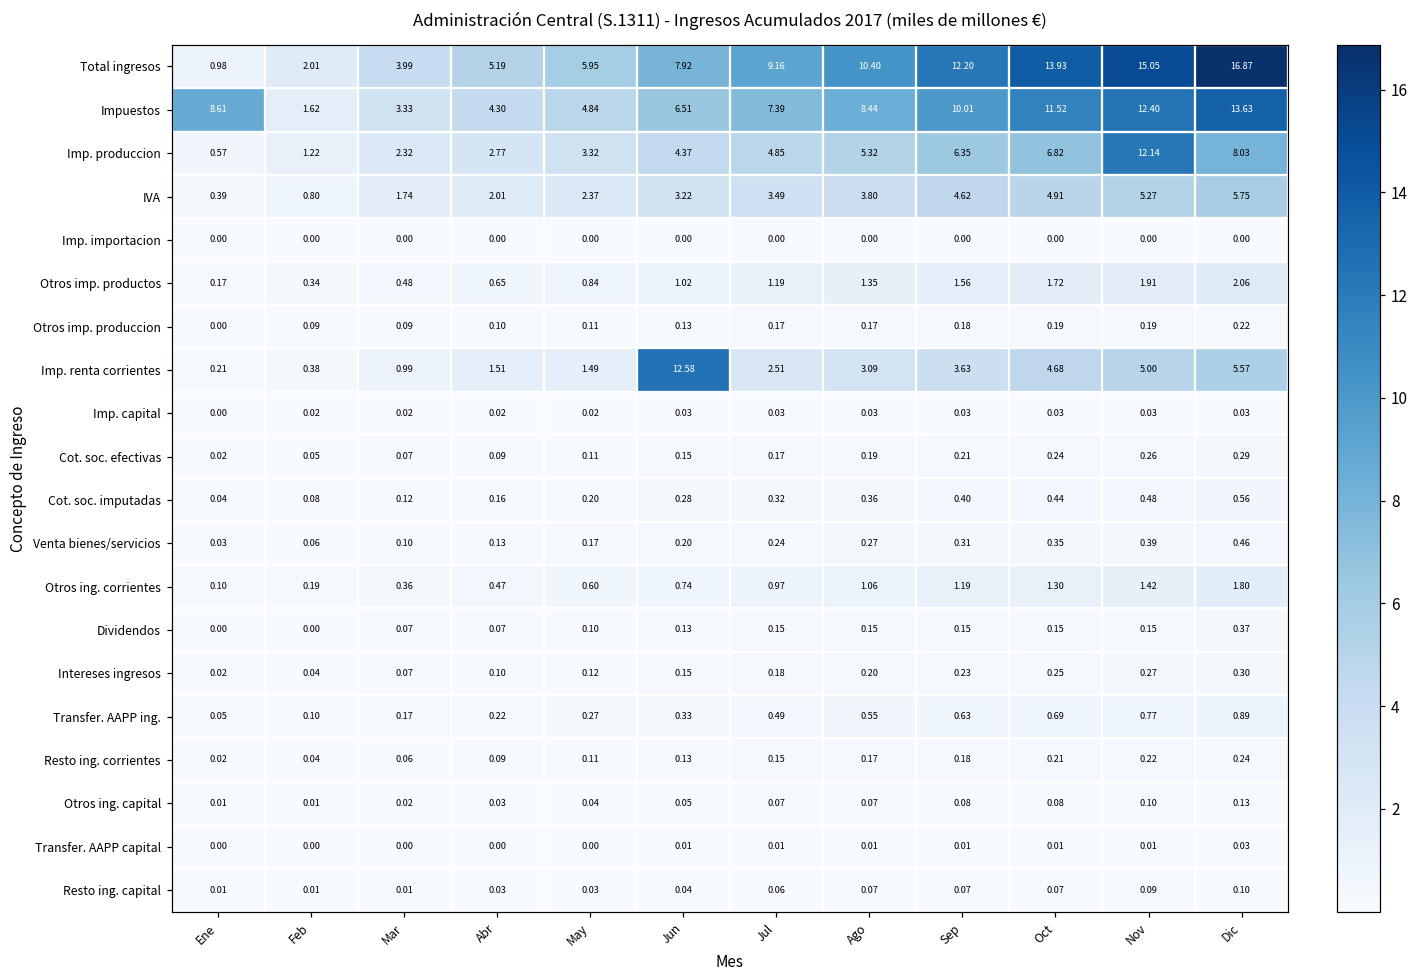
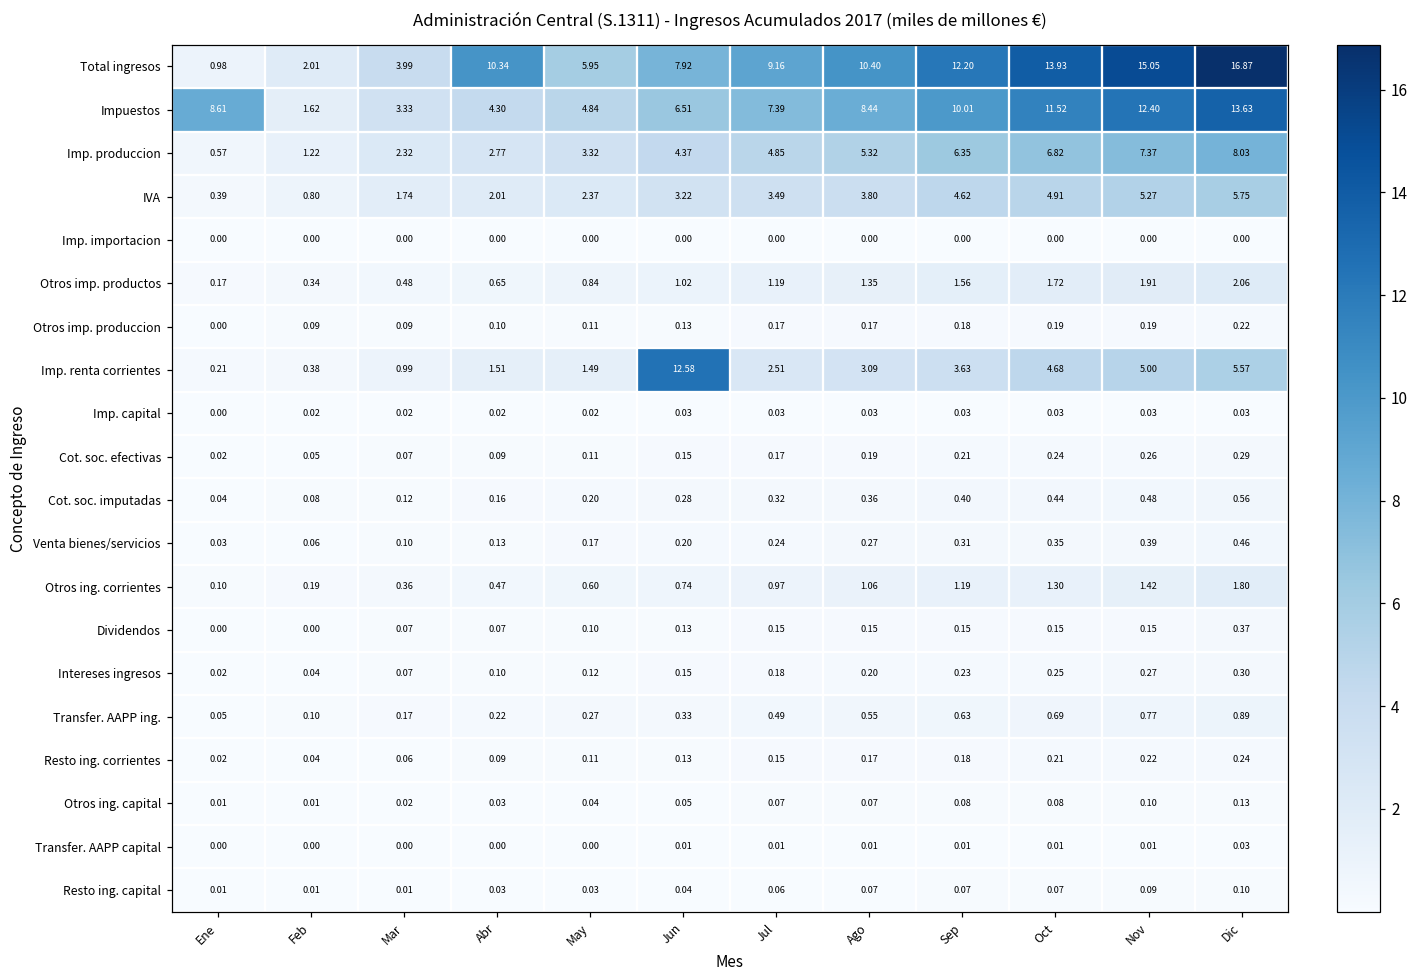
Total ingresos, Abr: 5.19 -> 10.34
Imp. produccion, Nov: 12.14 -> 7.37
